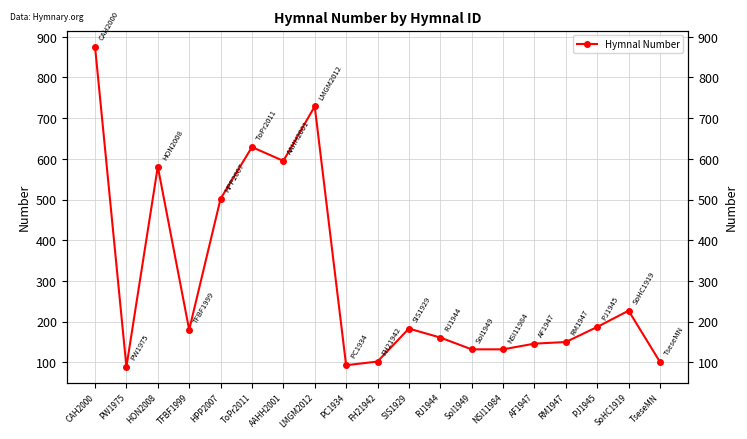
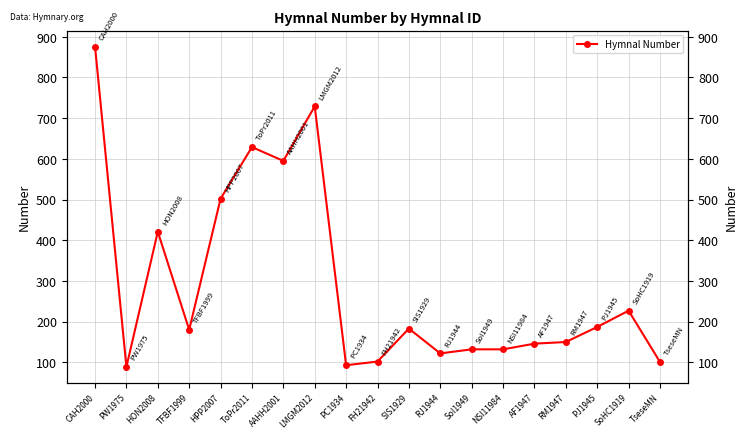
HON2008: 580 -> 420
RJ1944: 160 -> 120
